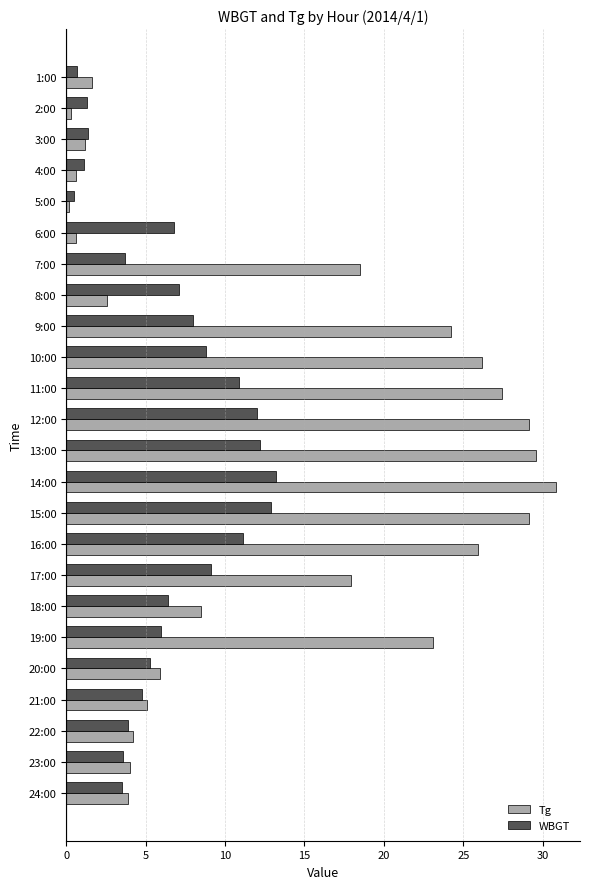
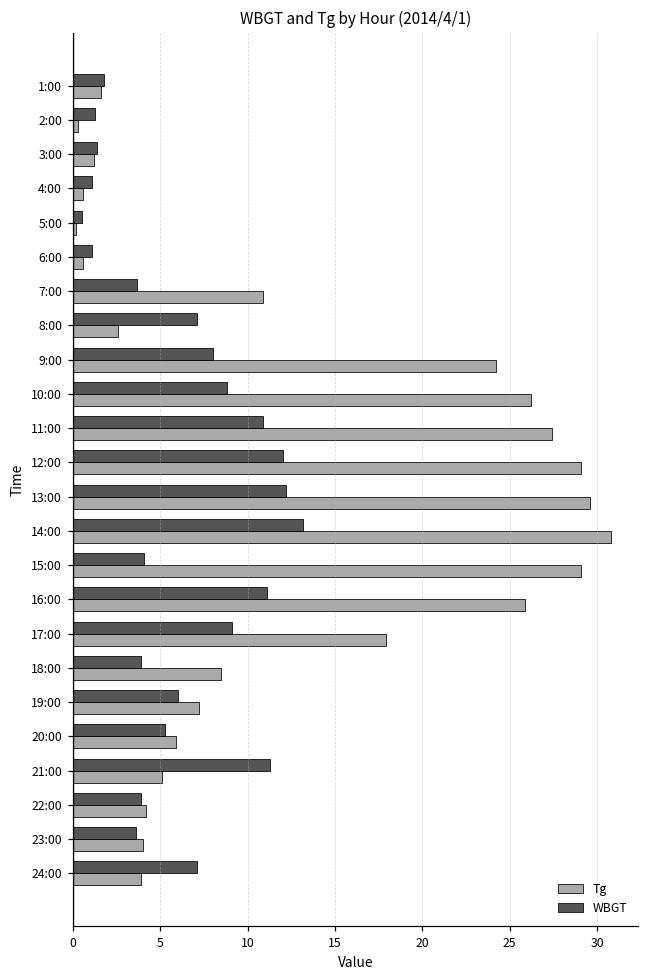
WBGT, 1:00: 0.7 -> 1.8
WBGT, 6:00: 6.8 -> 1.1
Tg, 7:00: 18.5 -> 10.9
WBGT, 15:00: 12.9 -> 4.1
WBGT, 18:00: 6.4 -> 3.9
Tg, 19:00: 23.1 -> 7.2
WBGT, 21:00: 4.8 -> 11.3
WBGT, 24:00: 3.5 -> 7.1
